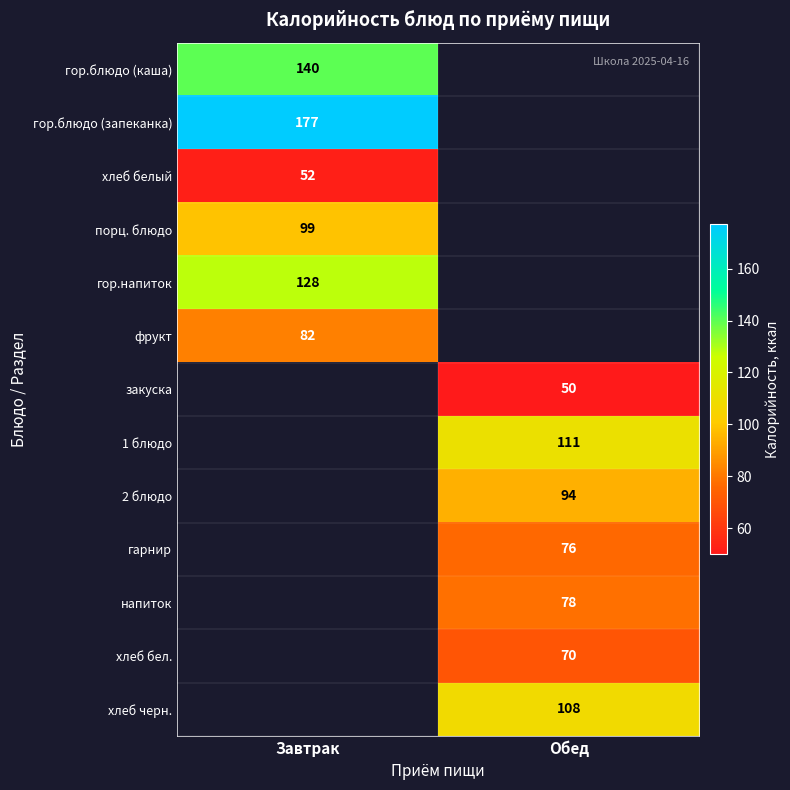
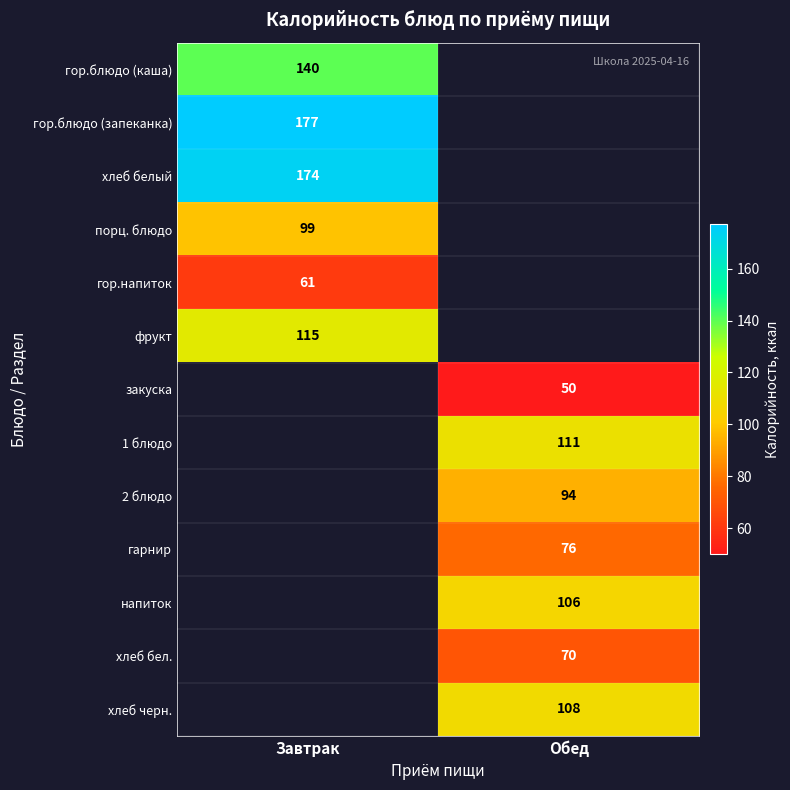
хлеб белый, Завтрак: 52 -> 174
гор.напиток, Завтрак: 128 -> 61
фрукт, Завтрак: 82 -> 115
напиток, Обед: 78 -> 106
